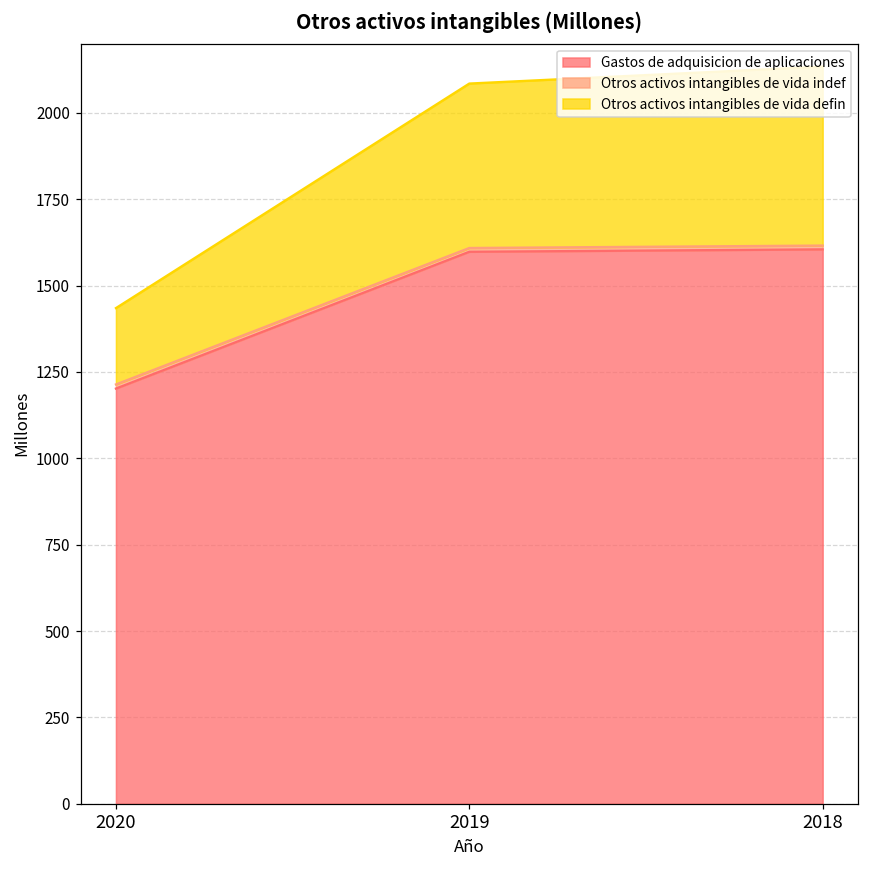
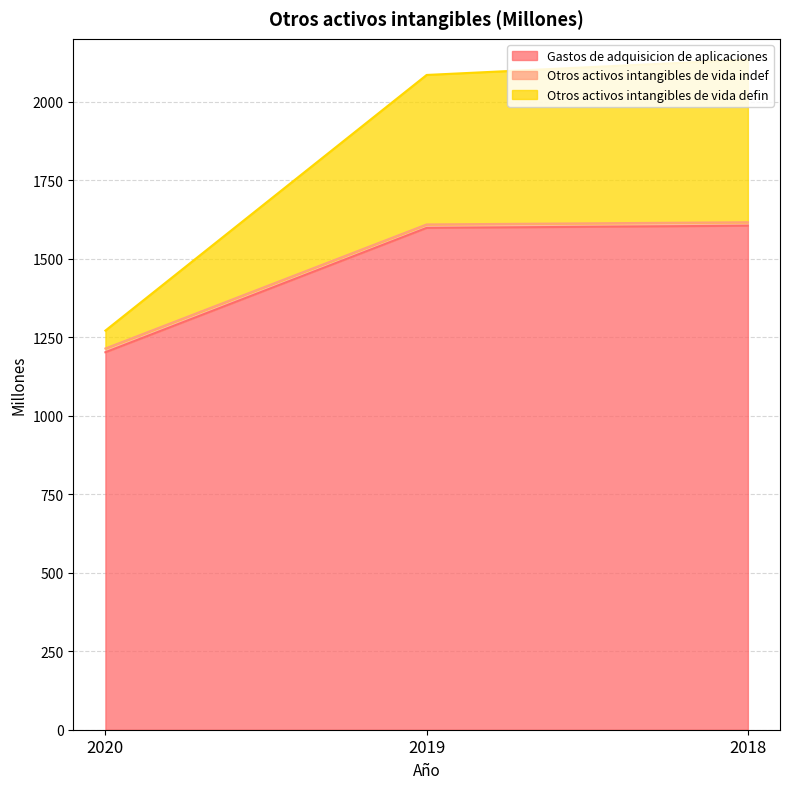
Otros activos intangibles de vida defin, 2020: 220 -> 60
